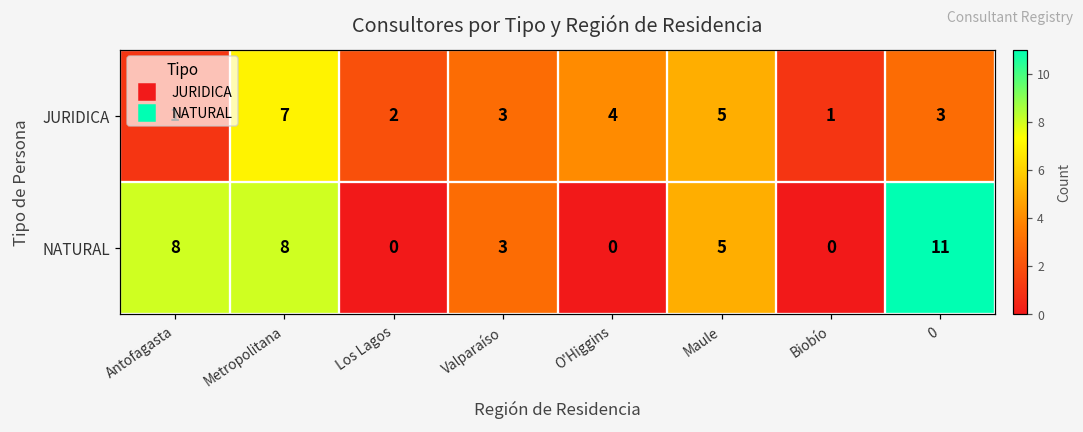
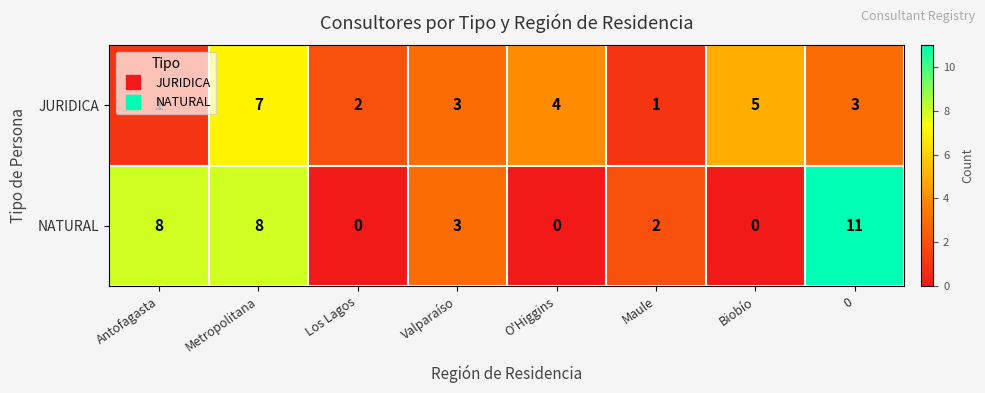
JURIDICA, Maule: 5 -> 1
JURIDICA, Biobío: 1 -> 5
NATURAL, Maule: 5 -> 2
